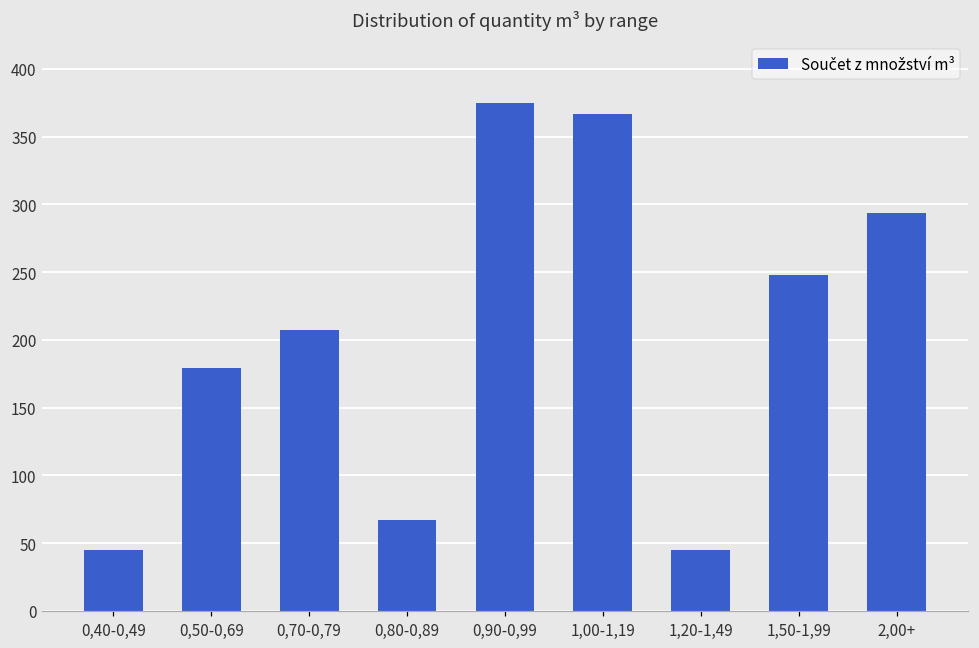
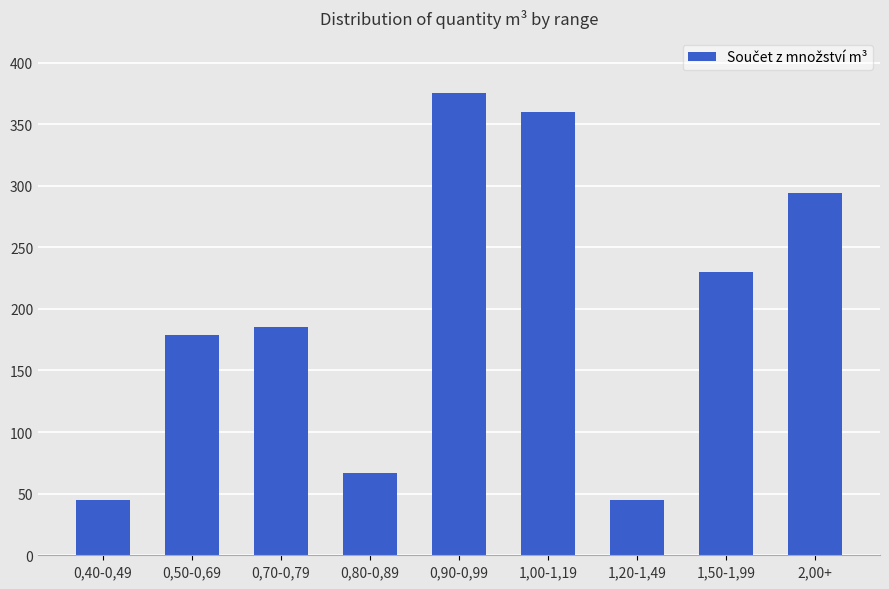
0,70-0,79: 207 -> 185
1,00-1,19: 367 -> 360
1,50-1,99: 248 -> 230
